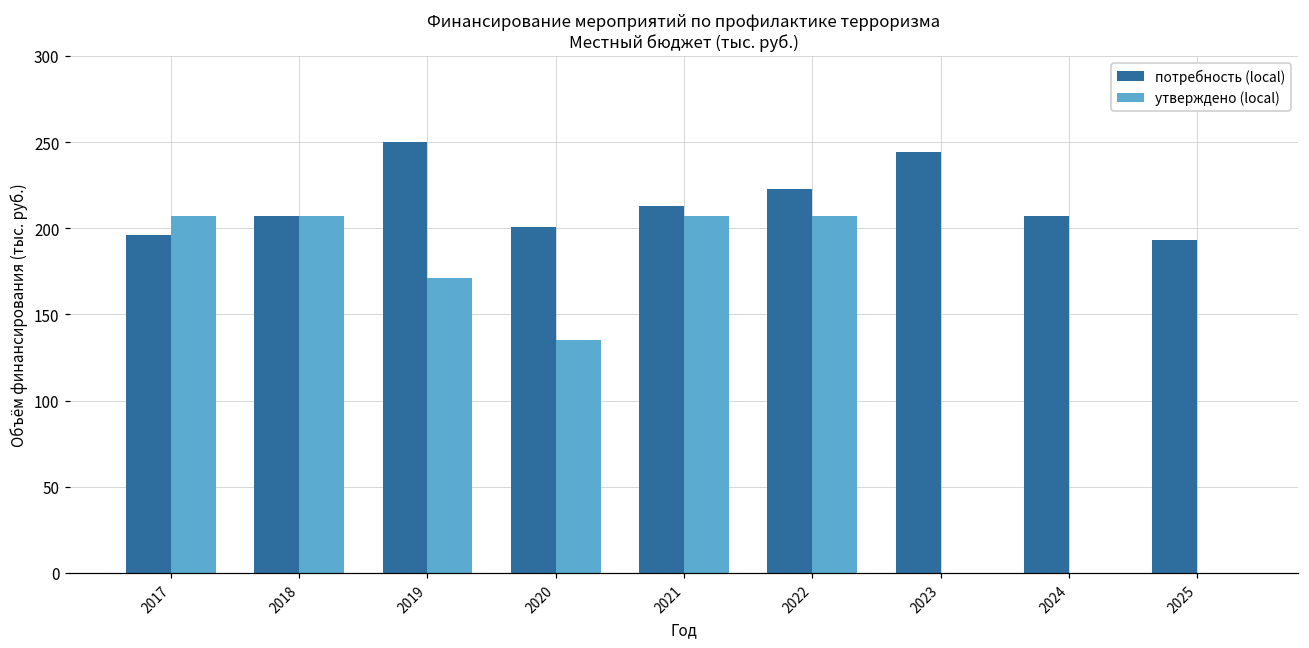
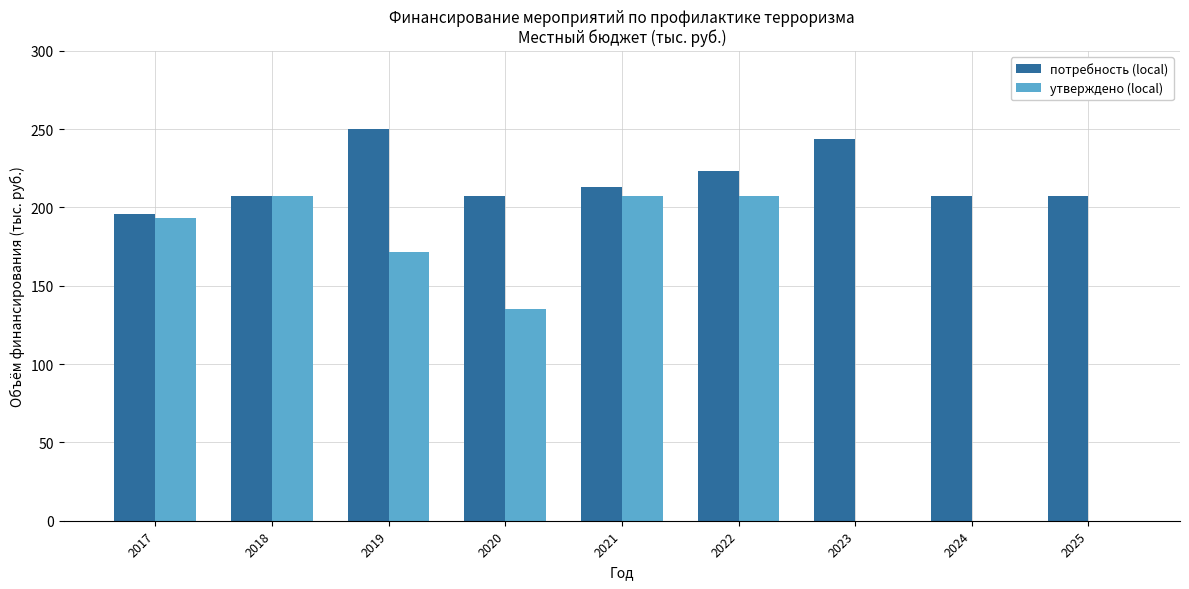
утверждено (local), 2017: 207 -> 193
потребность (local), 2020: 201 -> 207
потребность (local), 2025: 193 -> 207
